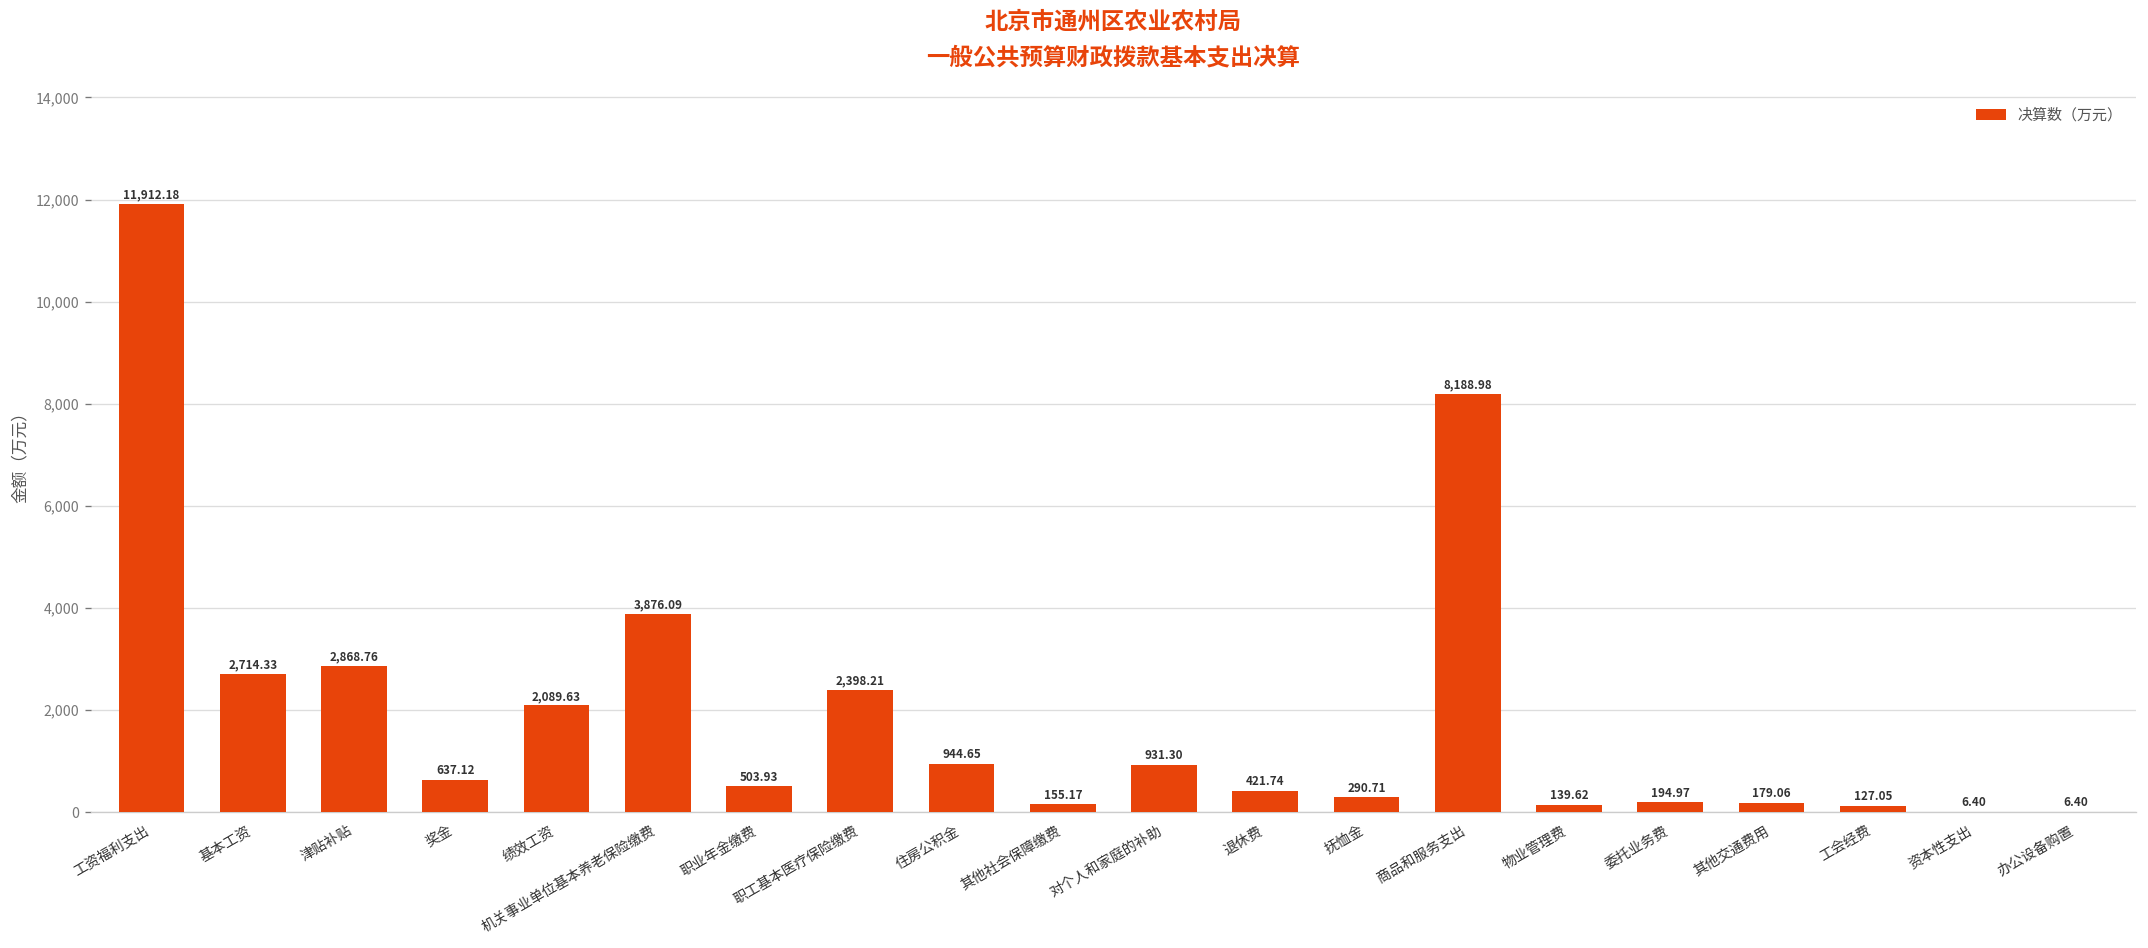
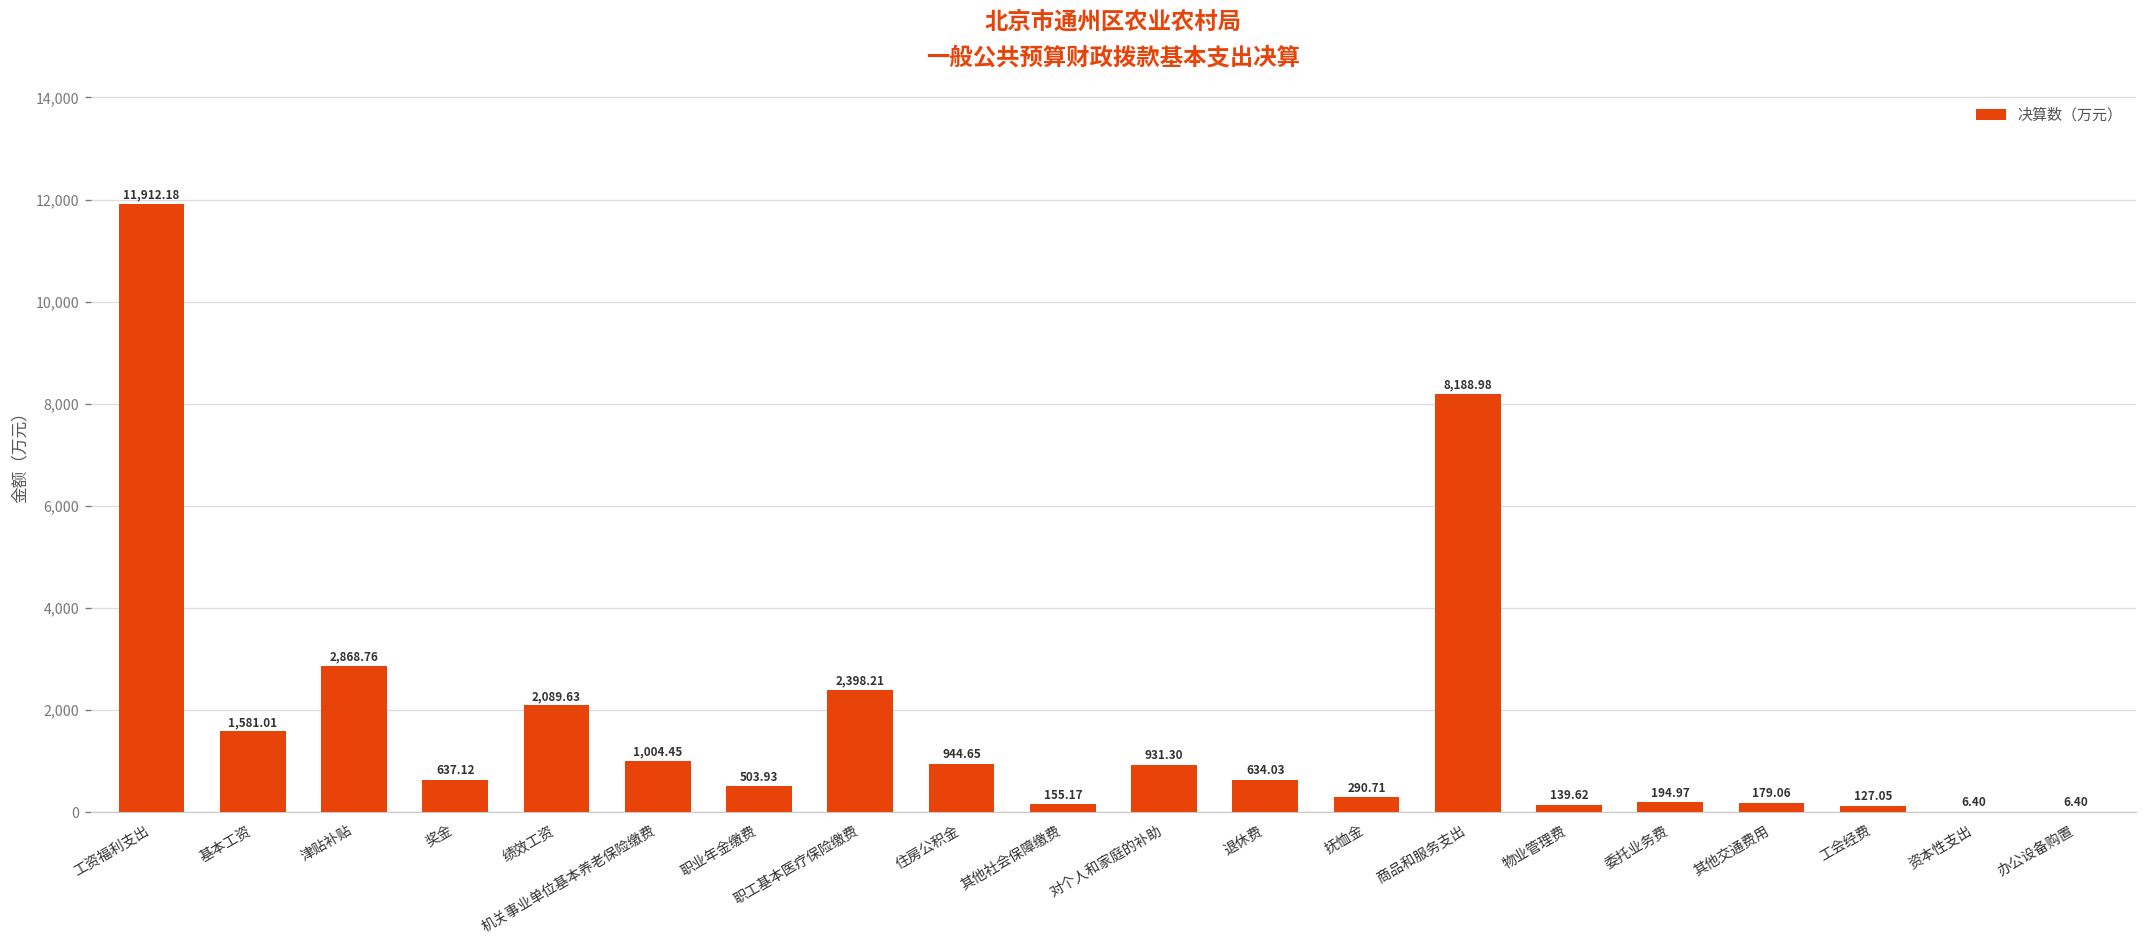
基本工资: 2,714.33 -> 1,581.01
机关事业单位基本养老保险缴费: 3,876.09 -> 1,004.45
退休费: 421.74 -> 634.03
